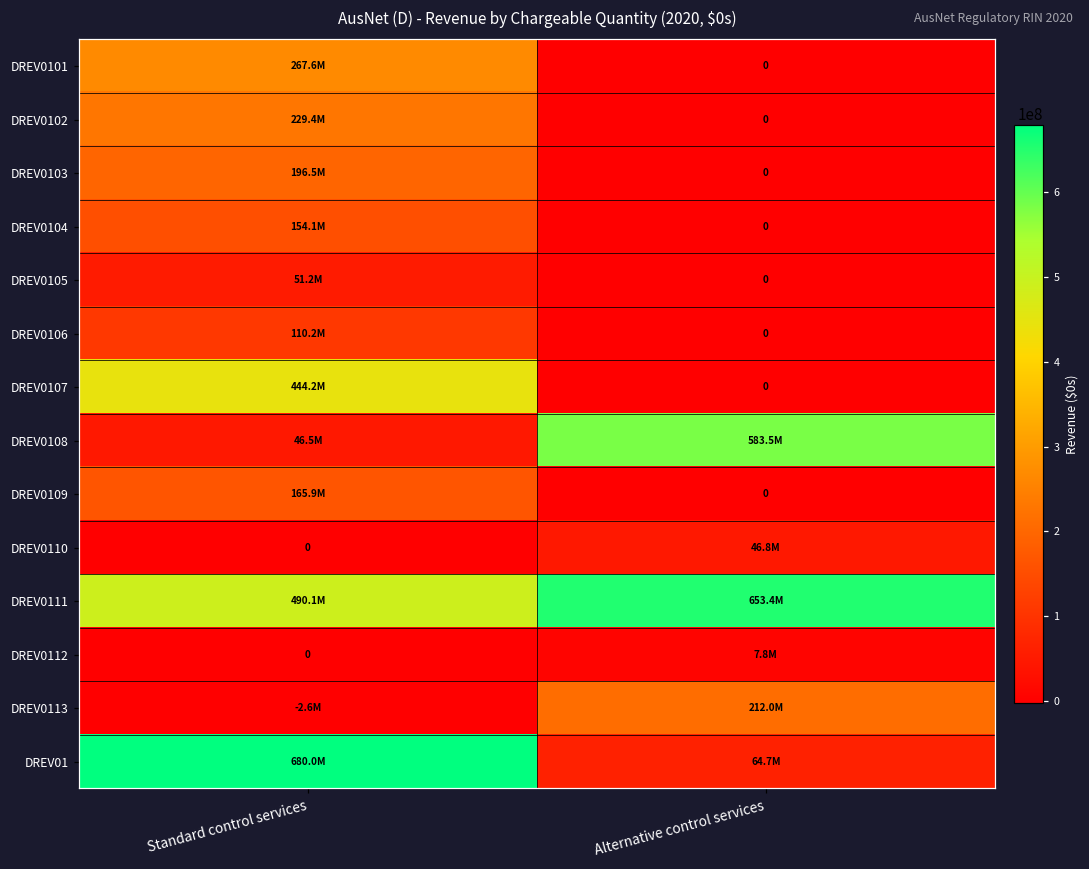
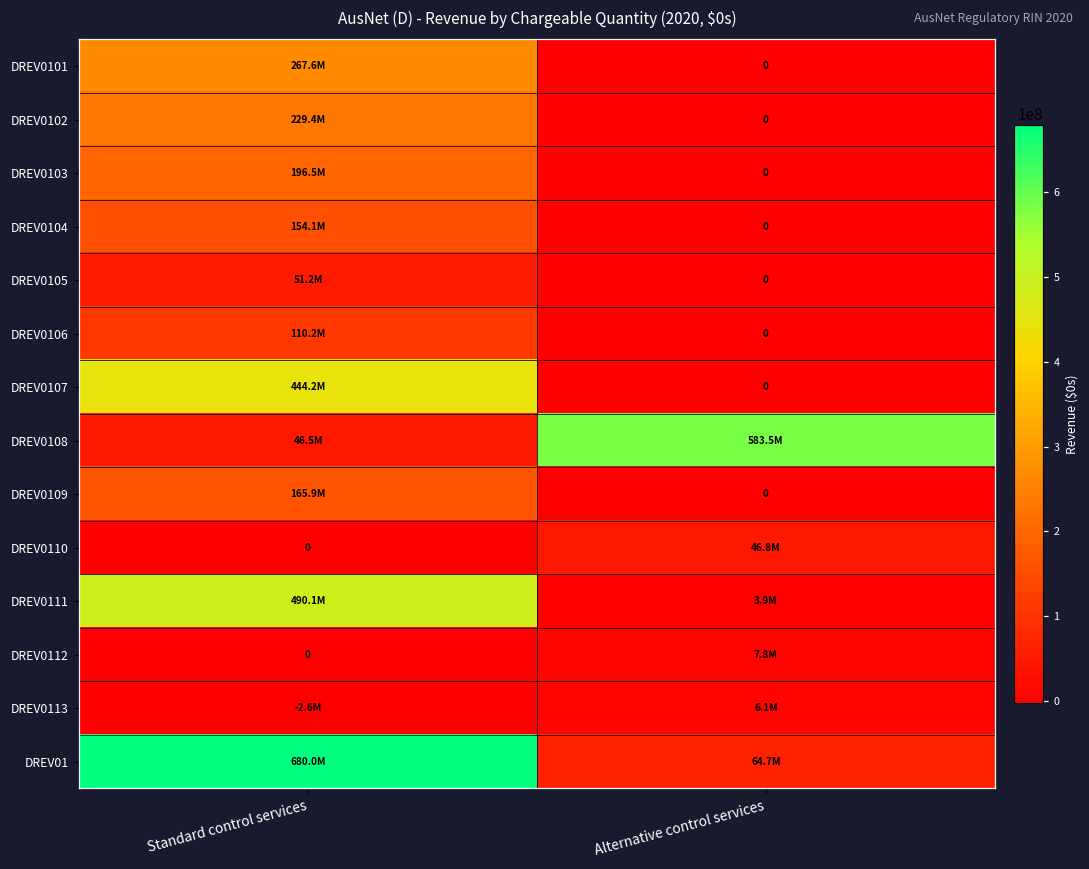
DREV0111, Alternative control services: 653.4M -> 3.9M
DREV0113, Alternative control services: 212.0M -> 6.1M
